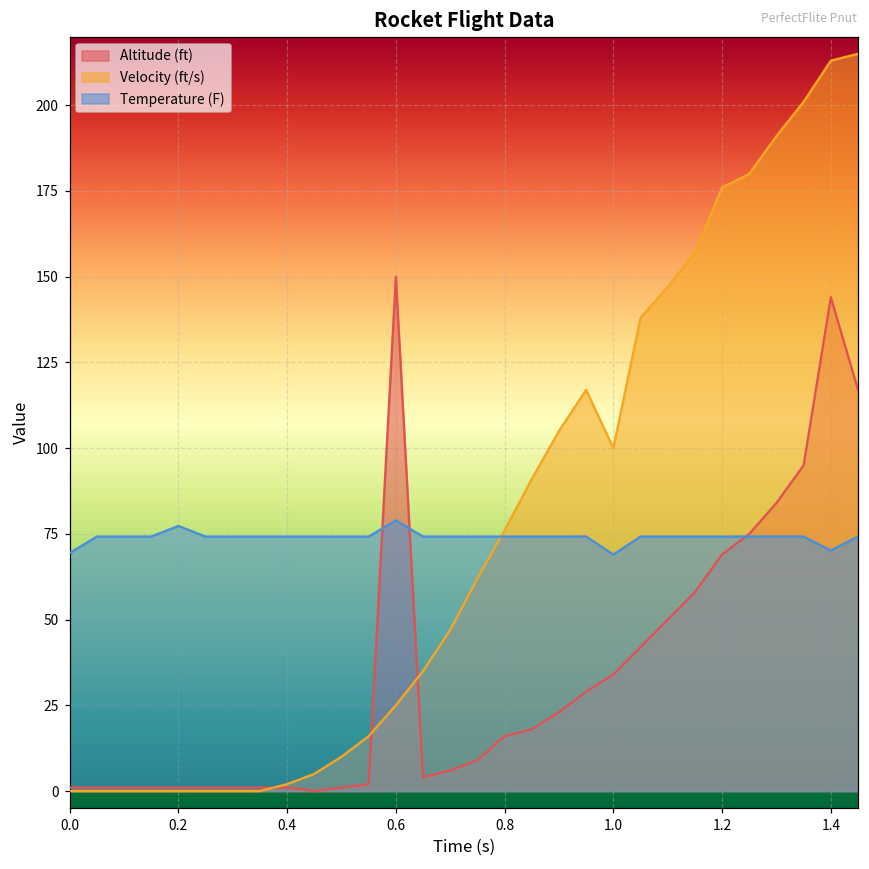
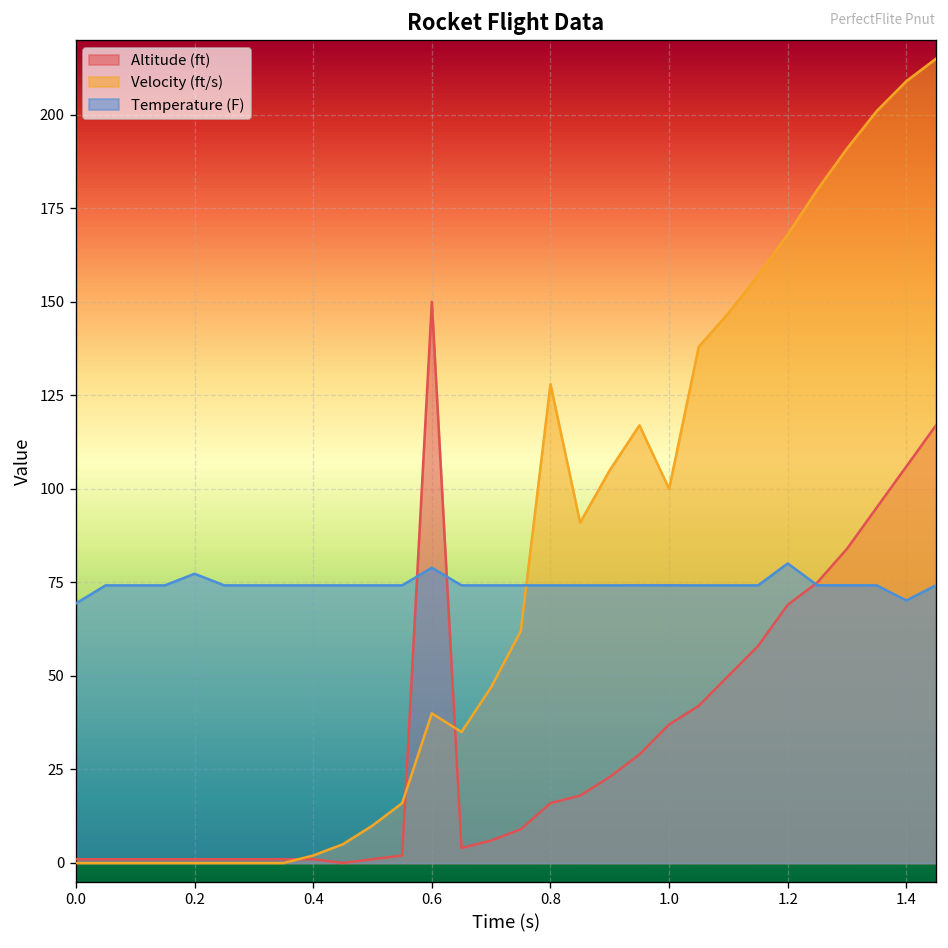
Velocity (ft/s), 0.6: 25 -> 40
Velocity (ft/s), 0.8: 76 -> 128
Altitude (ft), 1.0: 34 -> 37
Temperature (F), 1.0: 69 -> 74
Velocity (ft/s), 1.2: 176 -> 168
Temperature (F), 1.2: 74 -> 80
Altitude (ft), 1.4: 144 -> 106
Velocity (ft/s), 1.4: 213 -> 209
